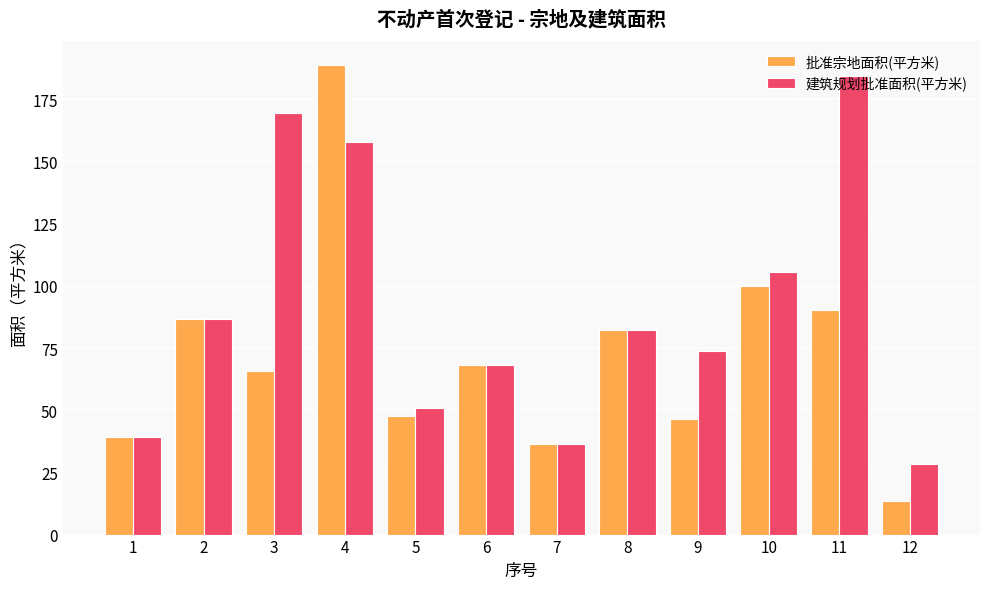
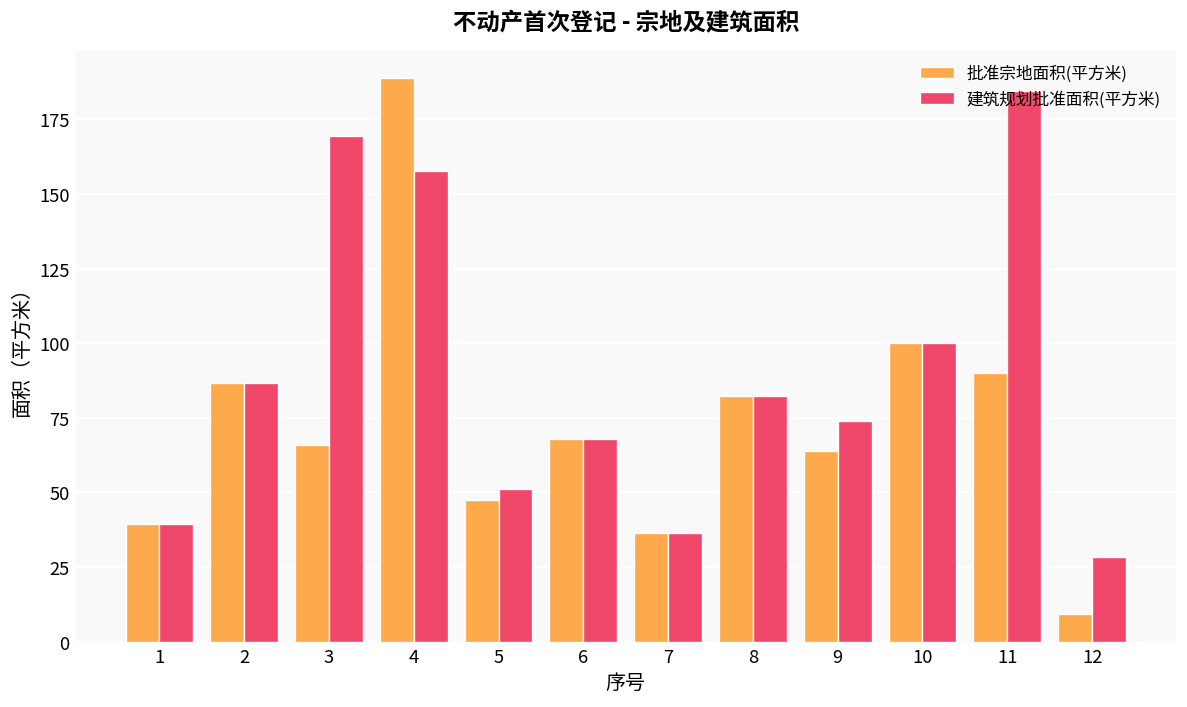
批准宗地面积(平方米), 9: 46 -> 64
建筑规划批准面积(平方米), 10: 106 -> 100
批准宗地面积(平方米), 12: 14 -> 9
